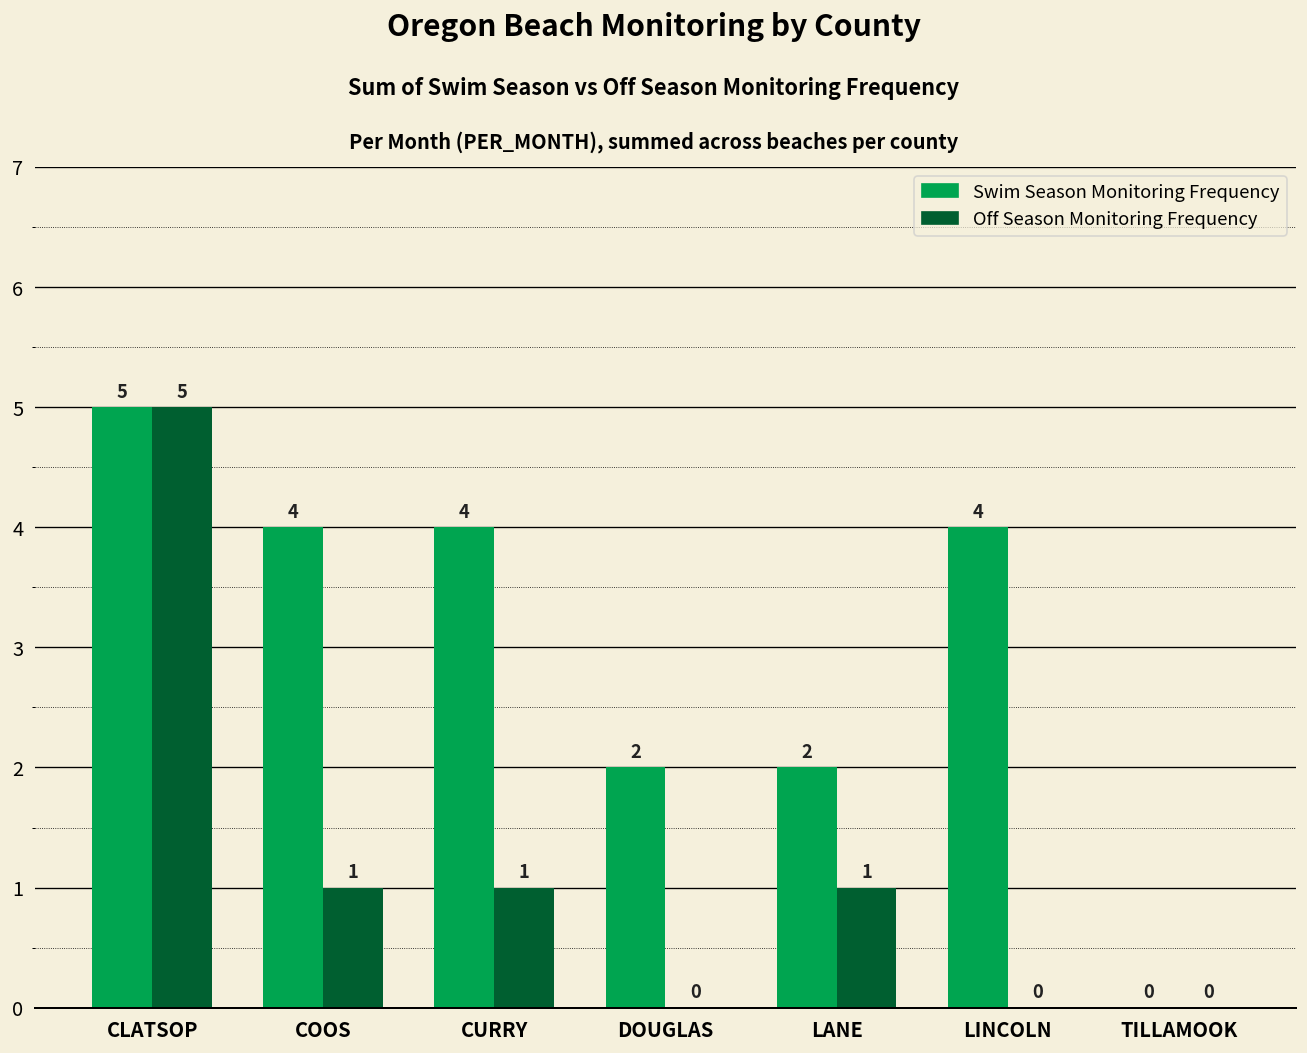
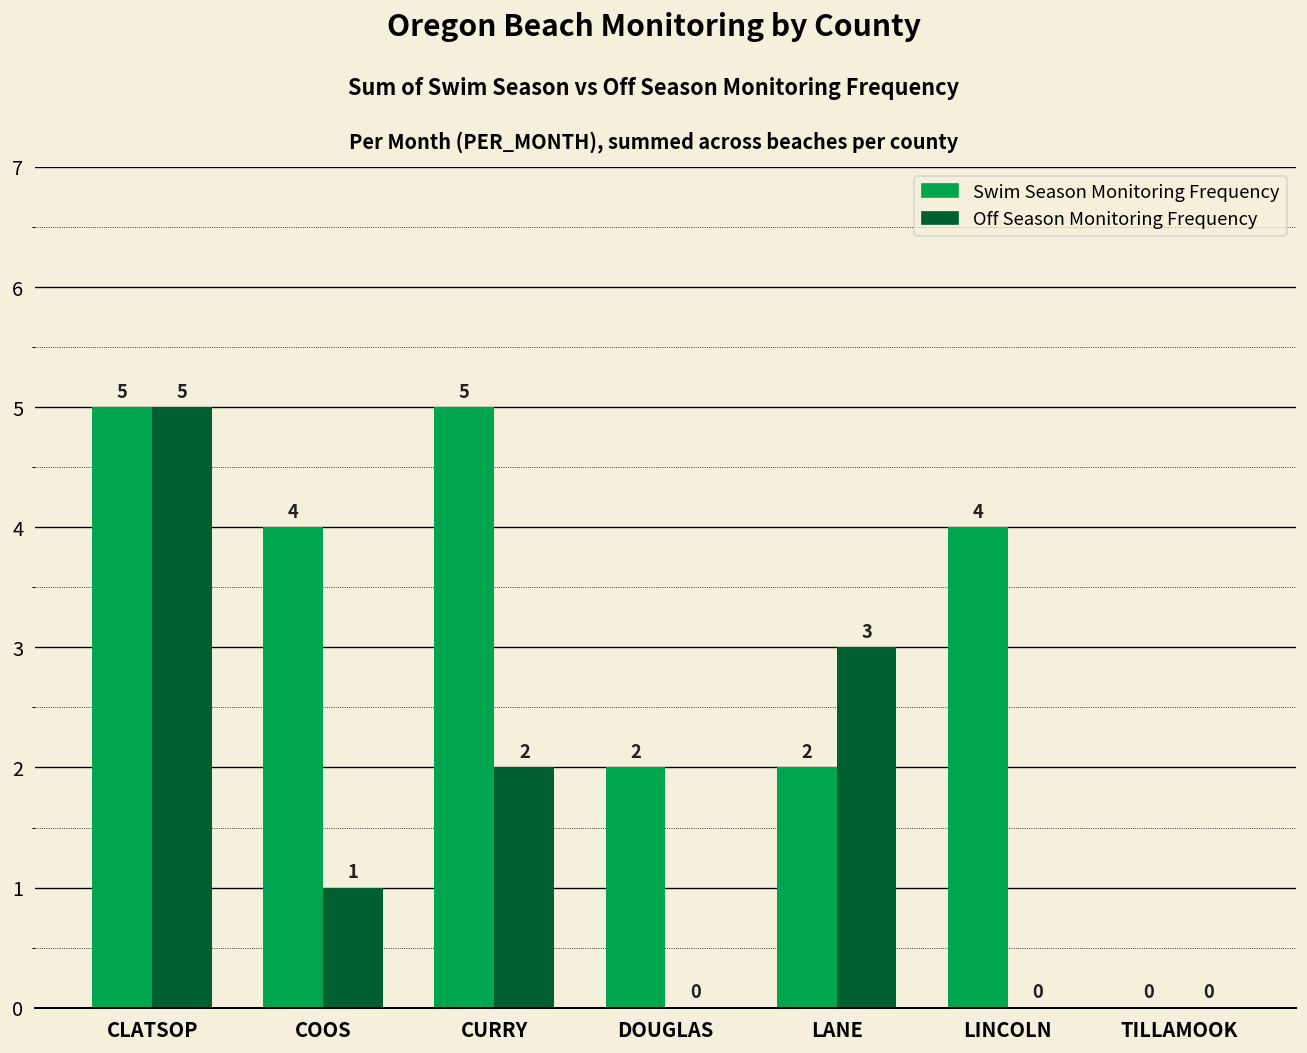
Swim Season Monitoring Frequency, CURRY: 4 -> 5
Off Season Monitoring Frequency, CURRY: 1 -> 2
Off Season Monitoring Frequency, LANE: 1 -> 3
